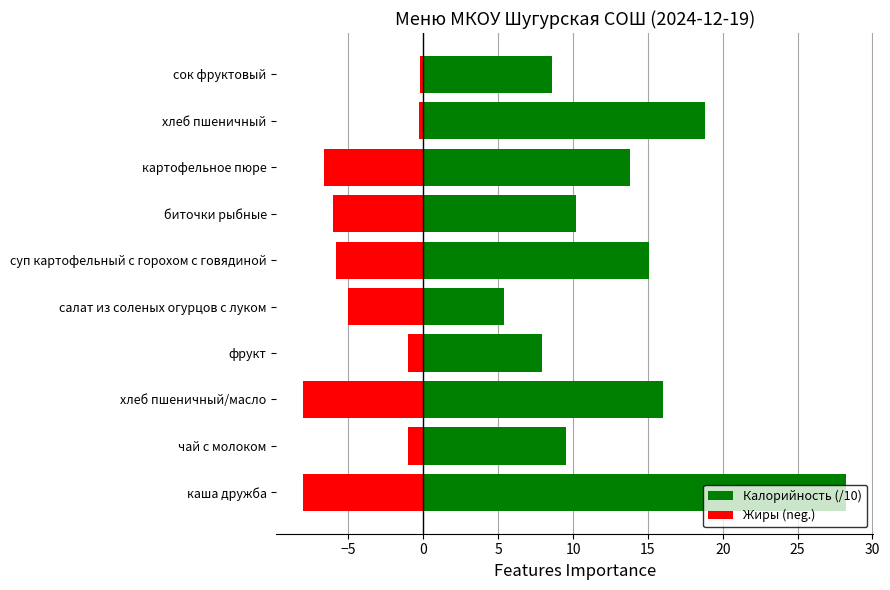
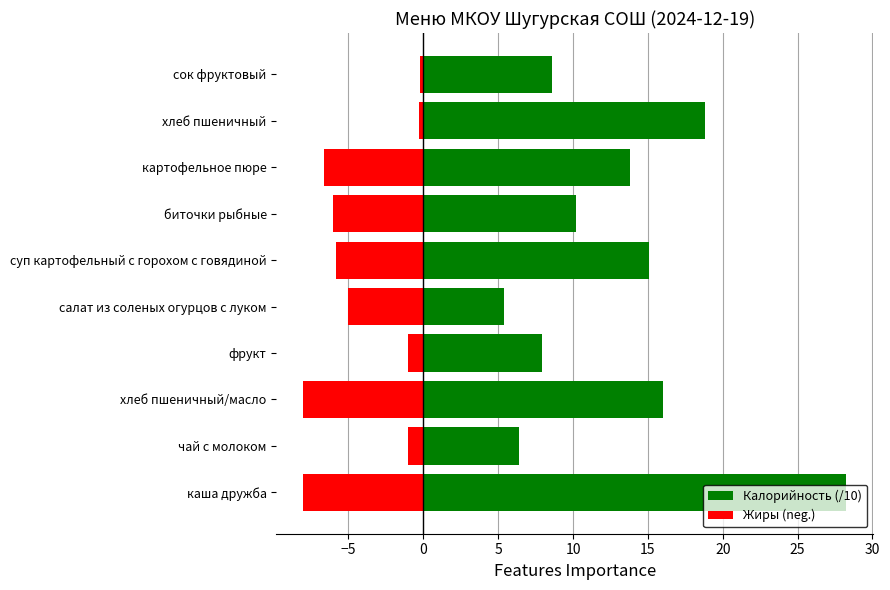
Калорийность (/10), чай с молоком: 9.5 -> 6.4
